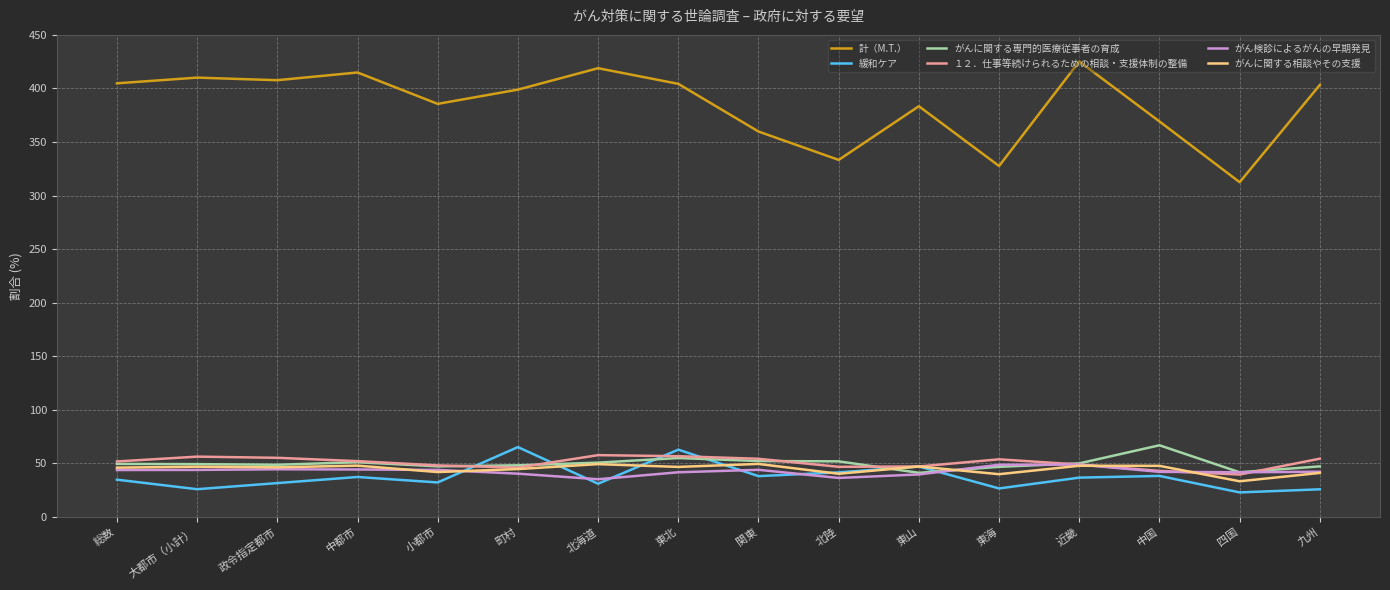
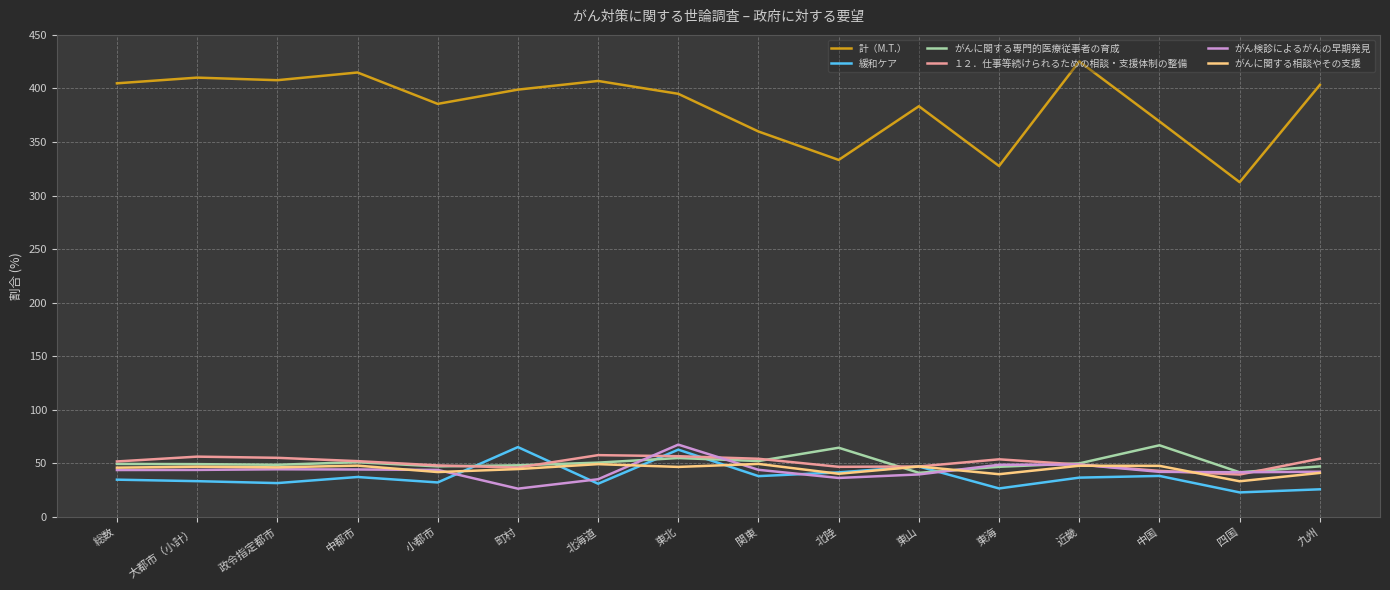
緩和ケア, 大都市（小計）: 26 -> 33
がん検診によるがんの早期発見, 町村: 40 -> 26
計（M.T.）, 北海道: 419 -> 407
計（M.T.）, 東北: 404 -> 395
がん検診によるがんの早期発見, 東北: 42 -> 68
がんに関する専門的医療従事者の育成, 北陸: 52 -> 65
